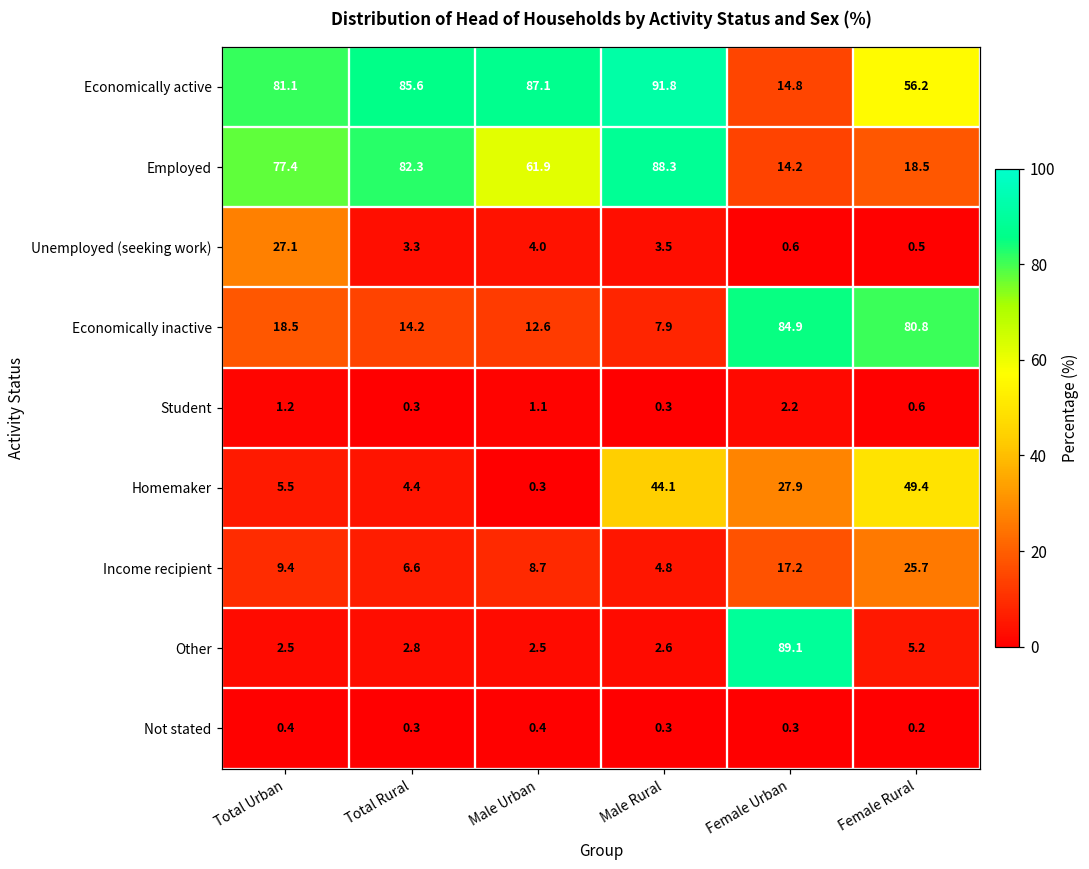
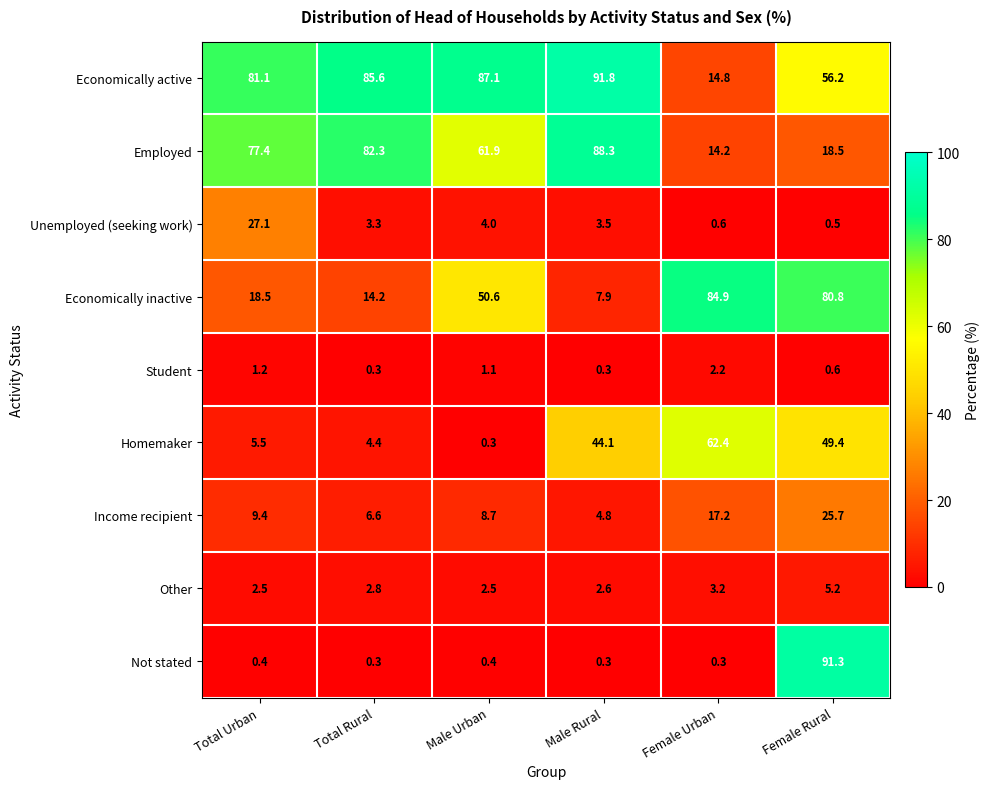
Economically inactive, Male Urban: 12.6 -> 50.6
Homemaker, Female Urban: 27.9 -> 62.4
Other, Female Urban: 89.1 -> 3.2
Not stated, Female Rural: 0.2 -> 91.3
